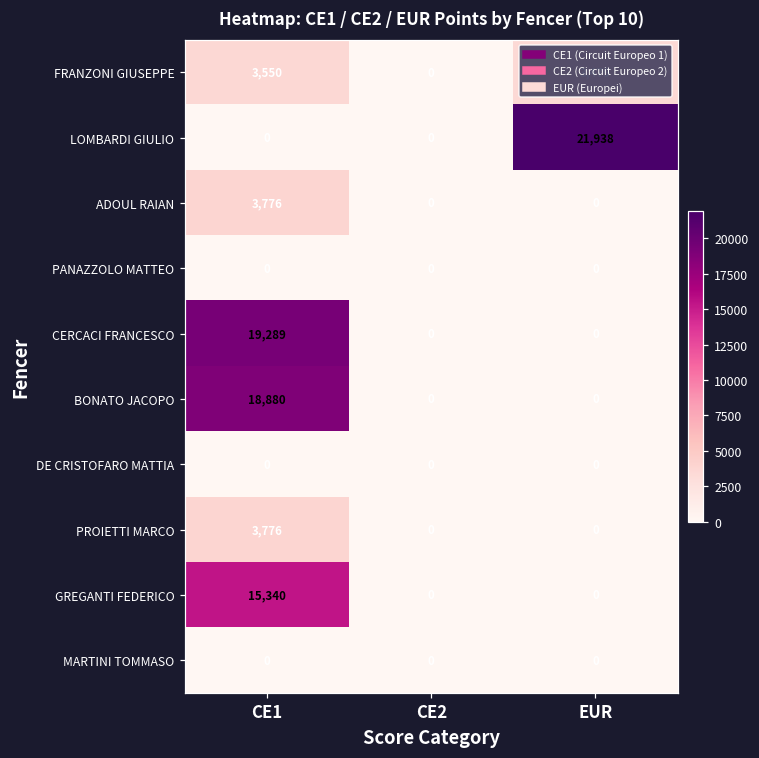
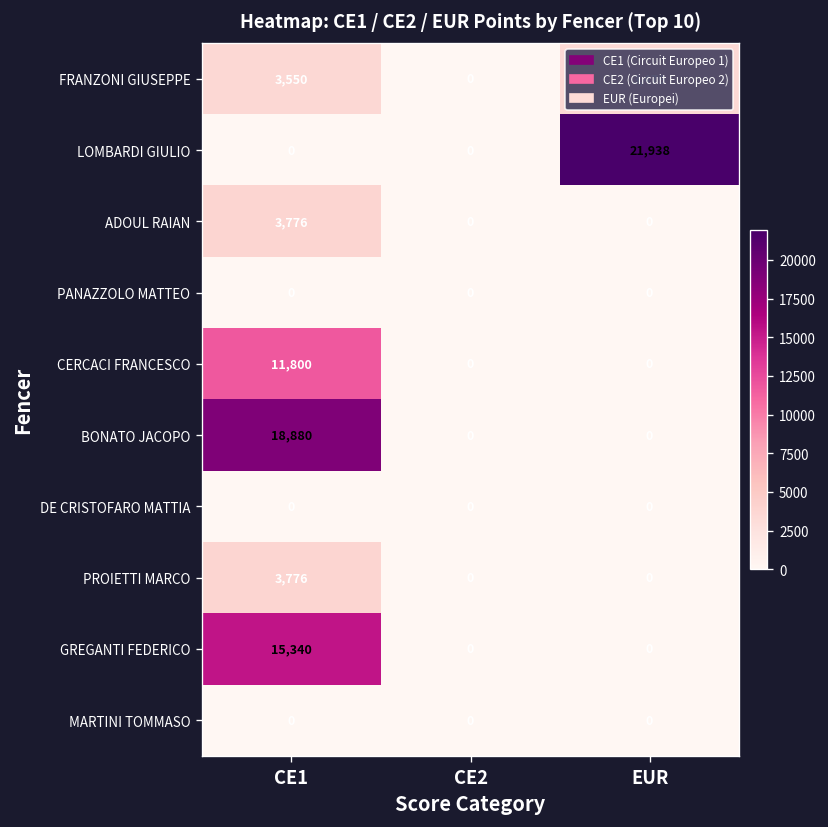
CERCACI FRANCESCO, CE1: 19,289 -> 11,800
